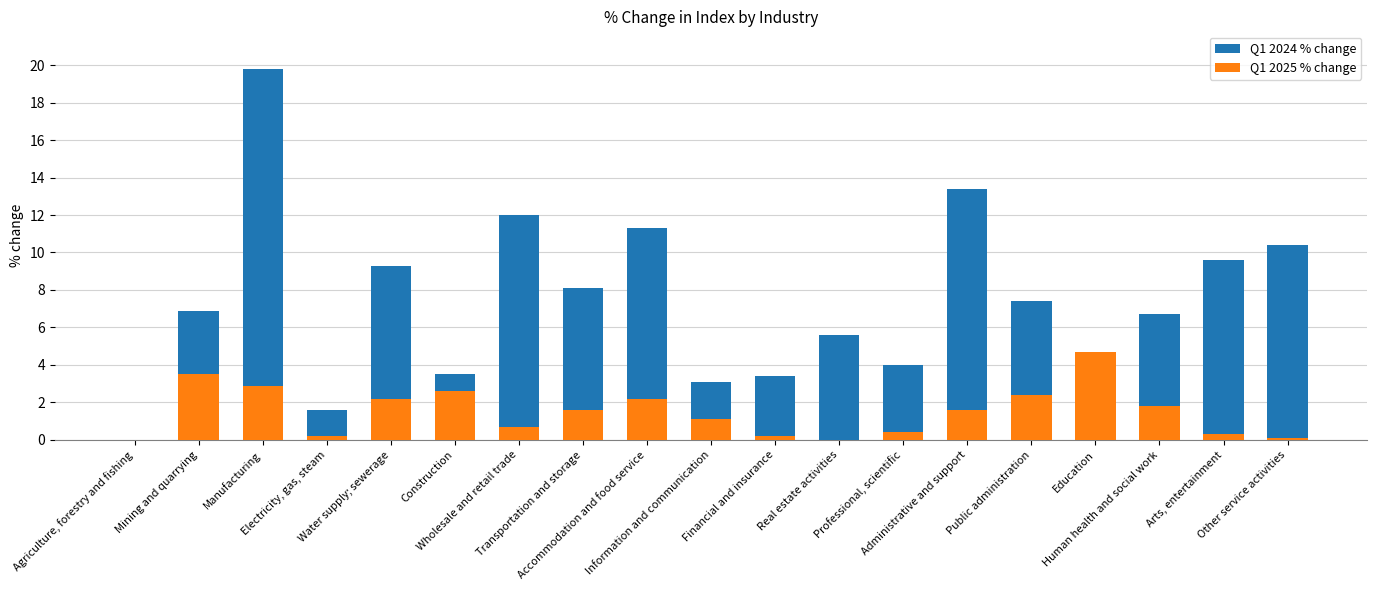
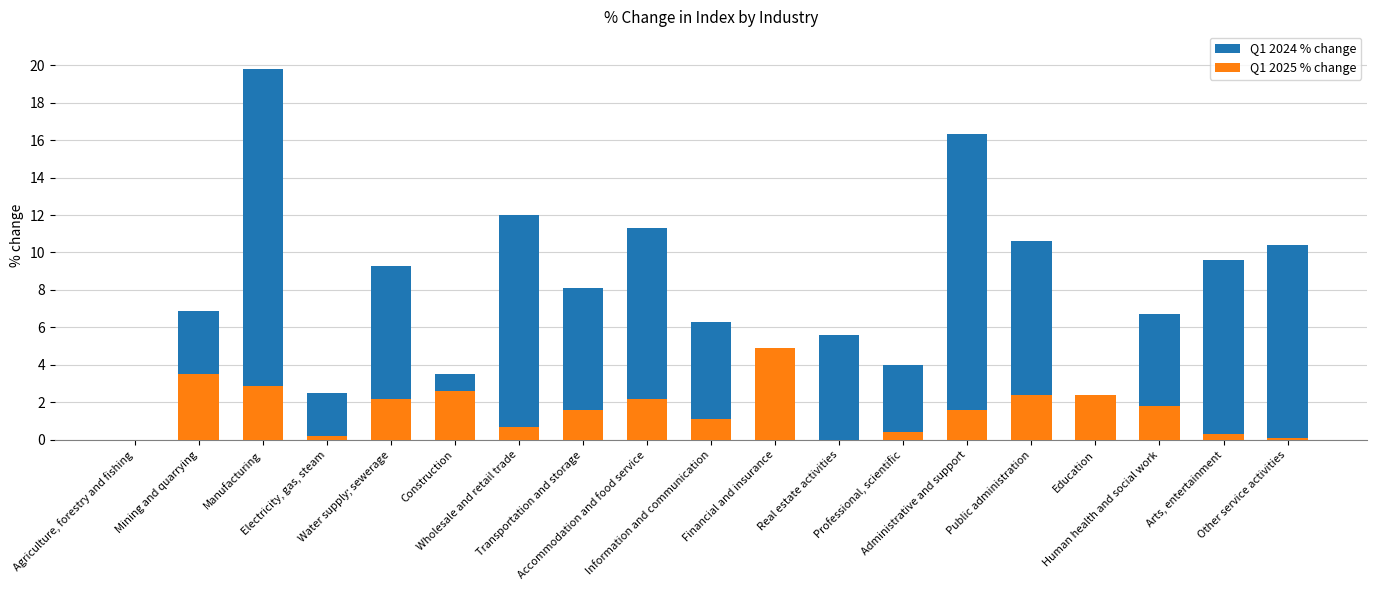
Q1 2024 % change, Electricity, gas, steam: 1.6 -> 2.5
Q1 2024 % change, Information and communication: 3.1 -> 6.3
Q1 2025 % change, Financial and insurance: 0.2 -> 4.9
Q1 2024 % change, Administrative and support: 13.4 -> 16.3
Q1 2024 % change, Public administration: 7.4 -> 10.6
Q1 2025 % change, Education: 4.7 -> 2.4
